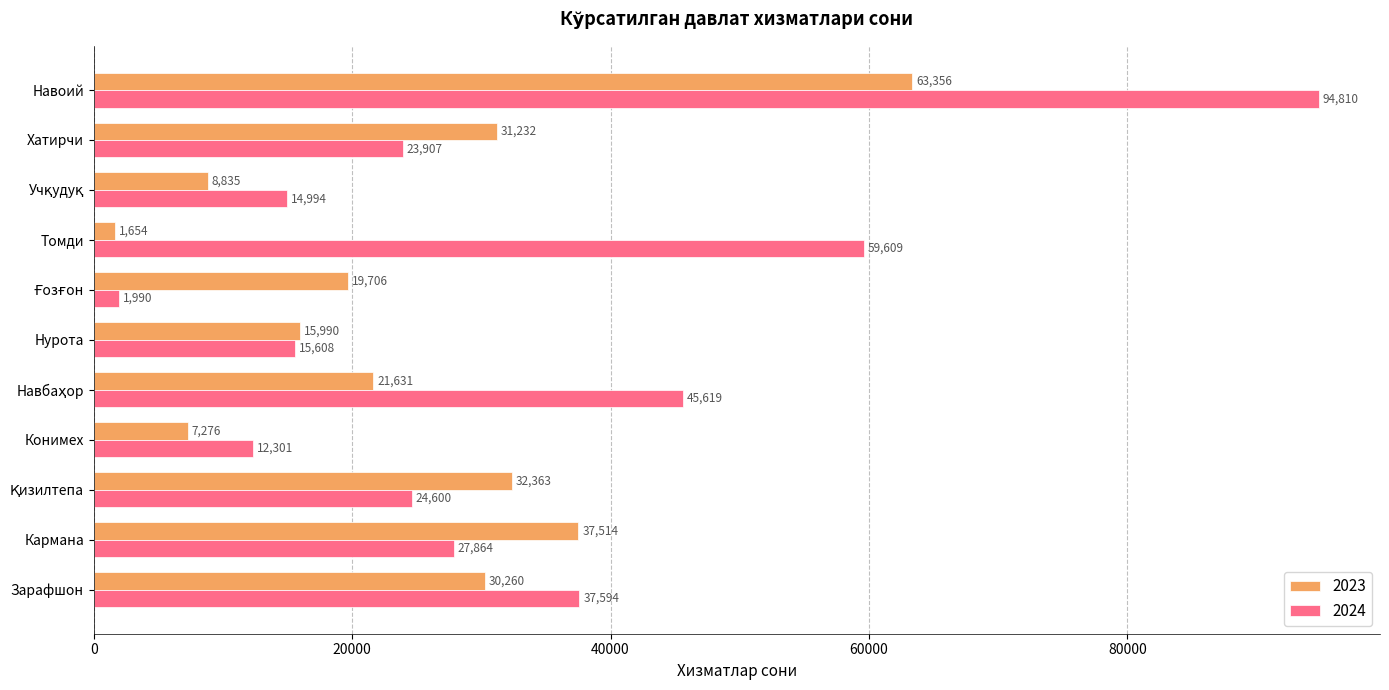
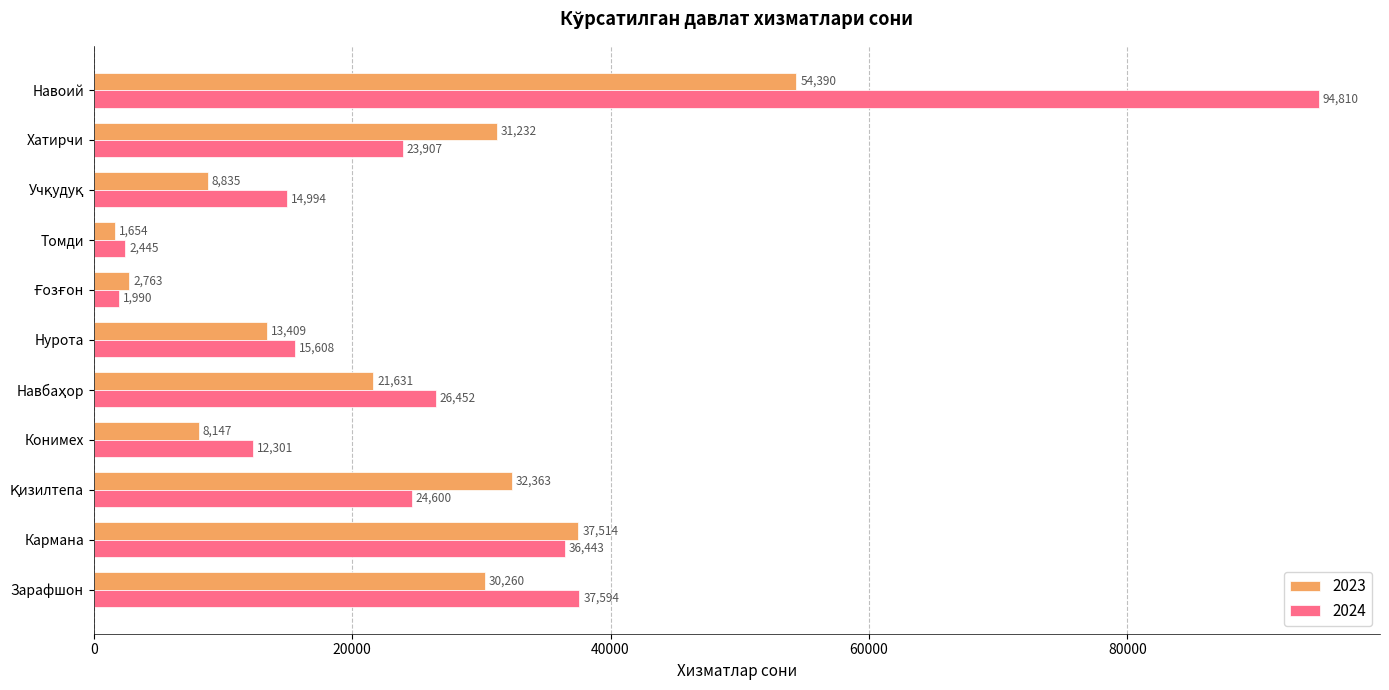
2023, Навоий: 63,356 -> 54,390
2024, Томди: 59,609 -> 2,445
2023, Ғозғон: 19,706 -> 2,763
2023, Нурота: 15,990 -> 13,409
2024, Навбаҳор: 45,619 -> 26,452
2023, Конимех: 7,276 -> 8,147
2024, Кармана: 27,864 -> 36,443
